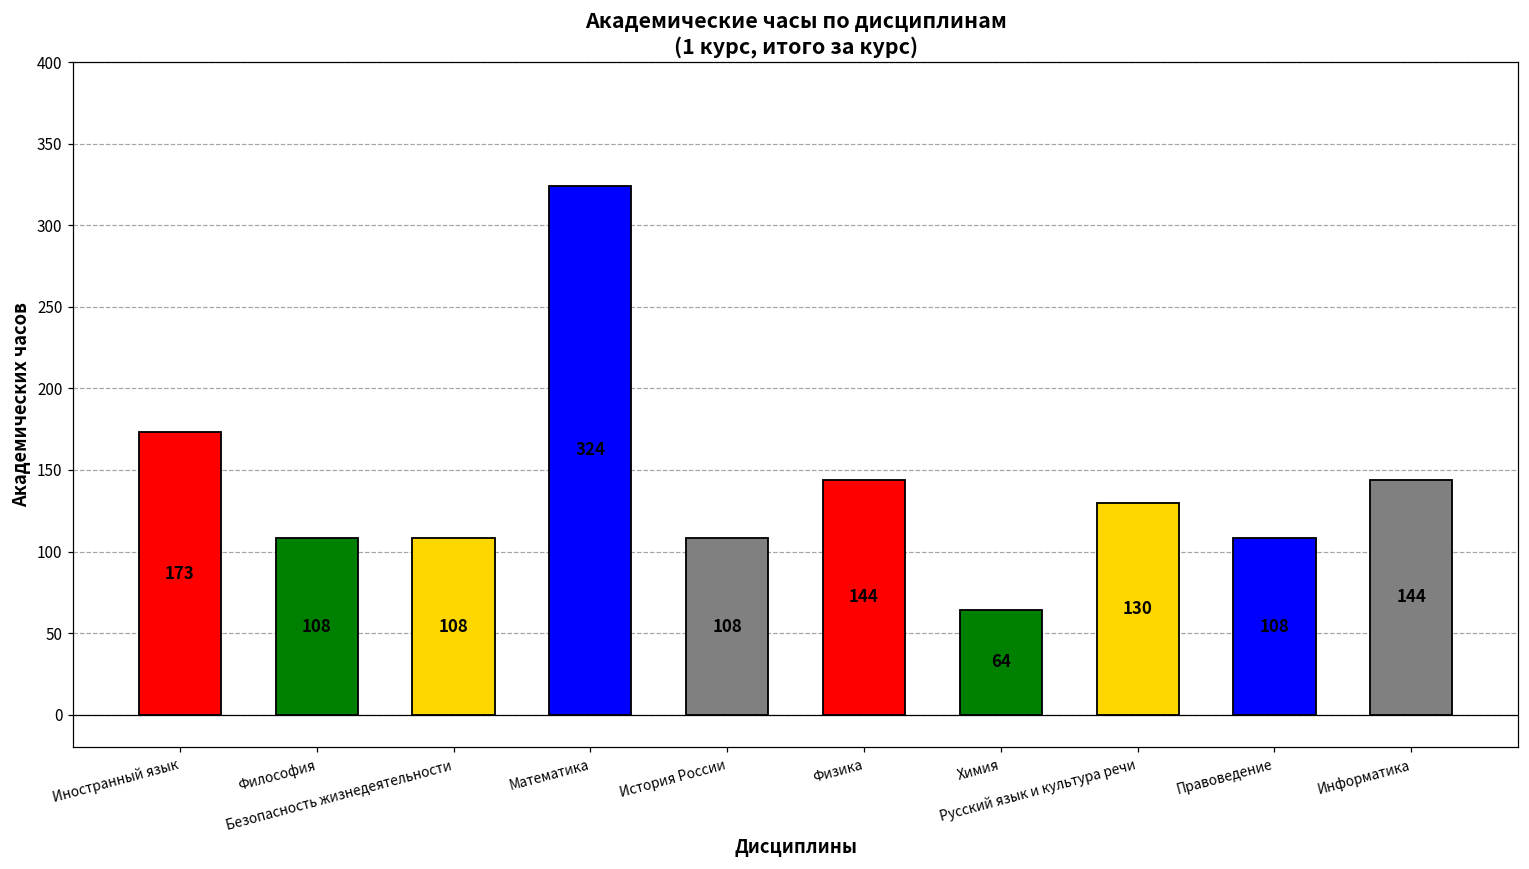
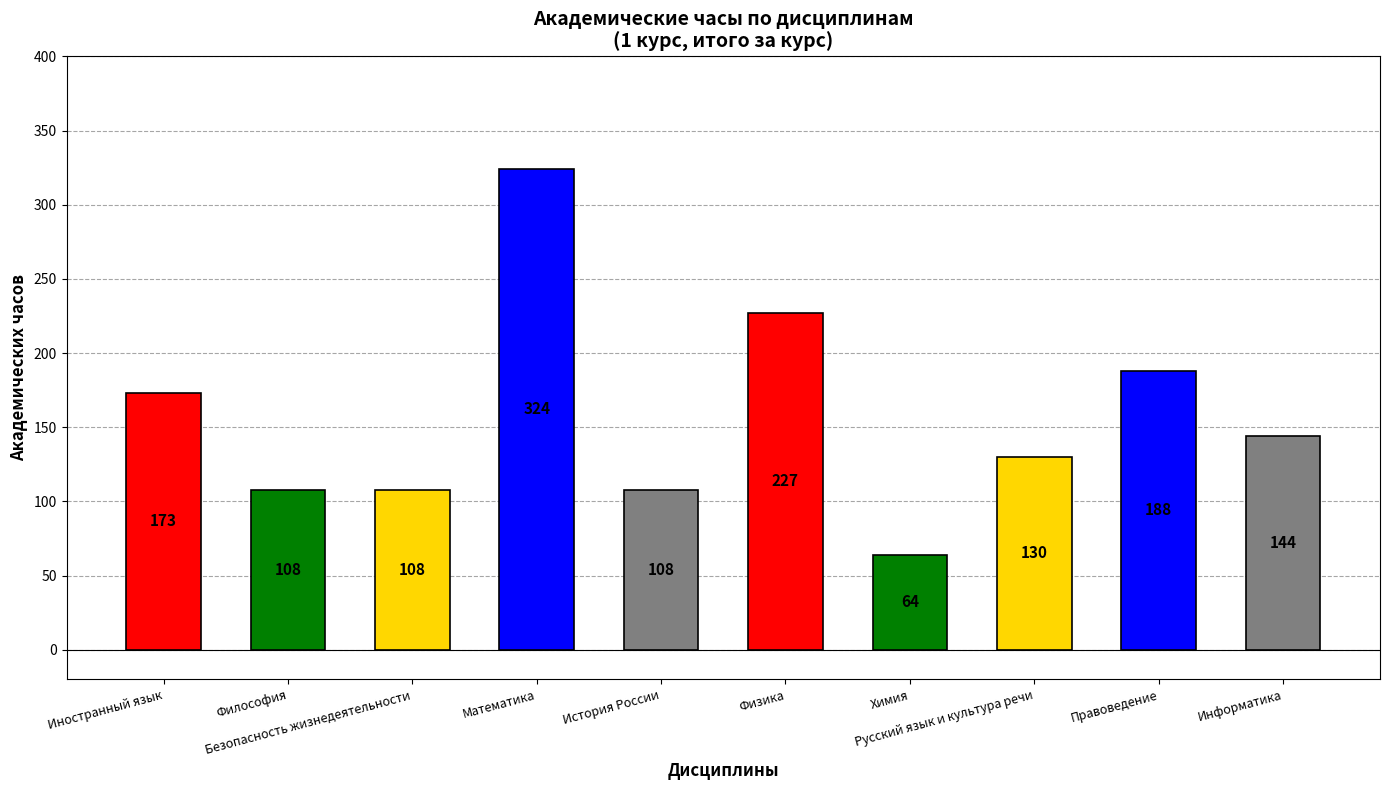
Физика: 144 -> 227
Правоведение: 108 -> 188
